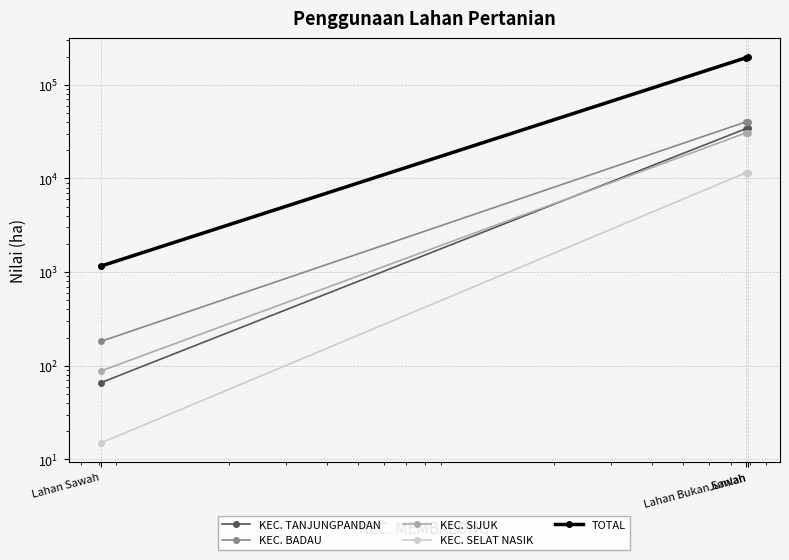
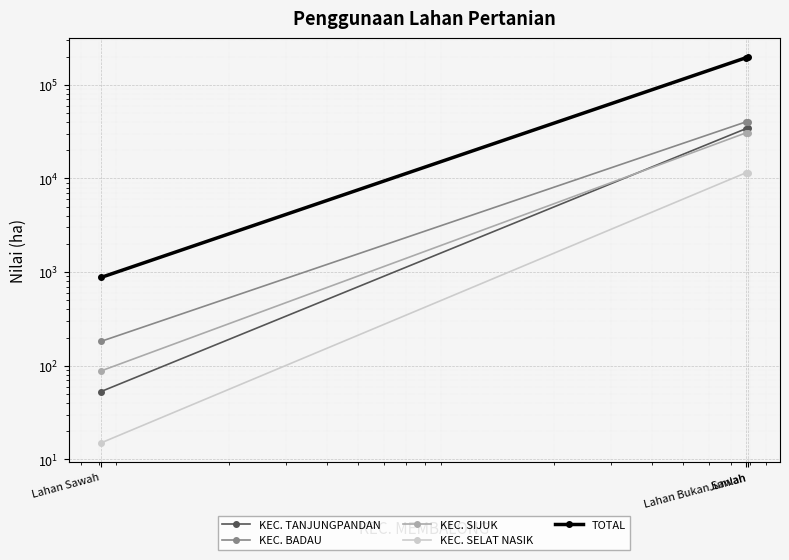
KEC. TANJUNGPANDAN, Lahan Sawah: 70 -> 50
TOTAL, Lahan Sawah: 1200 -> 900
